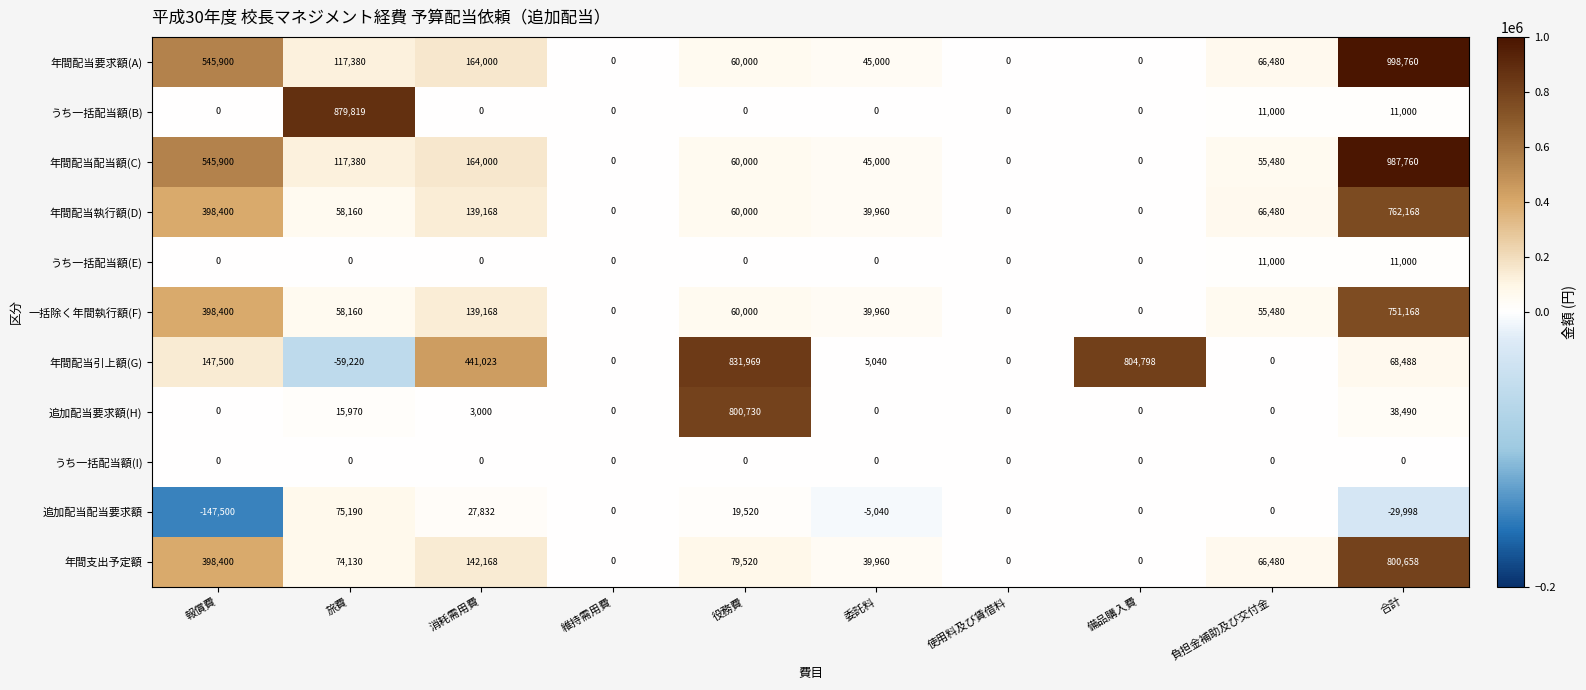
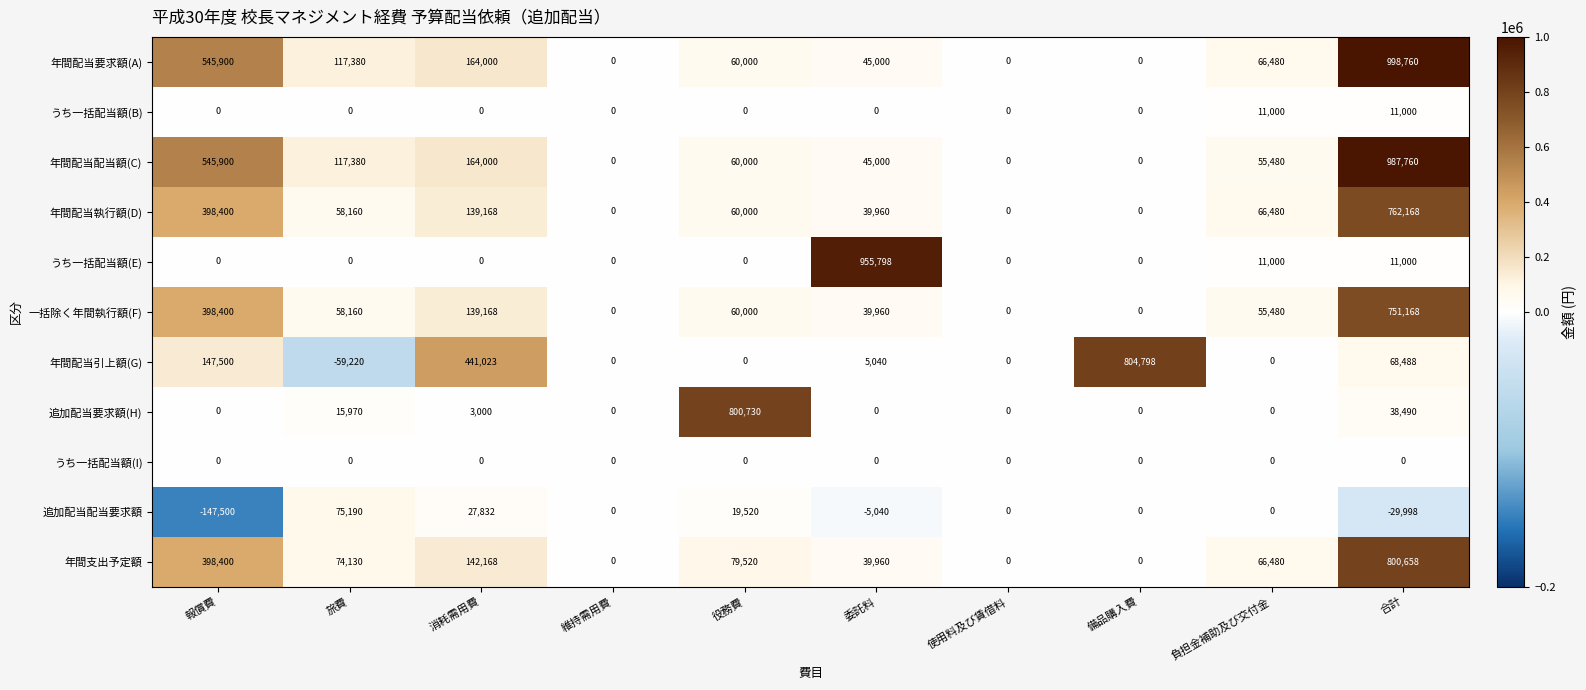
うち一括配当額(B), 旅費: 879,819 -> 0
うち一括配当額(E), 委託料: 0 -> 955,798
年間配当引上額(G), 役務費: 831,969 -> 0
